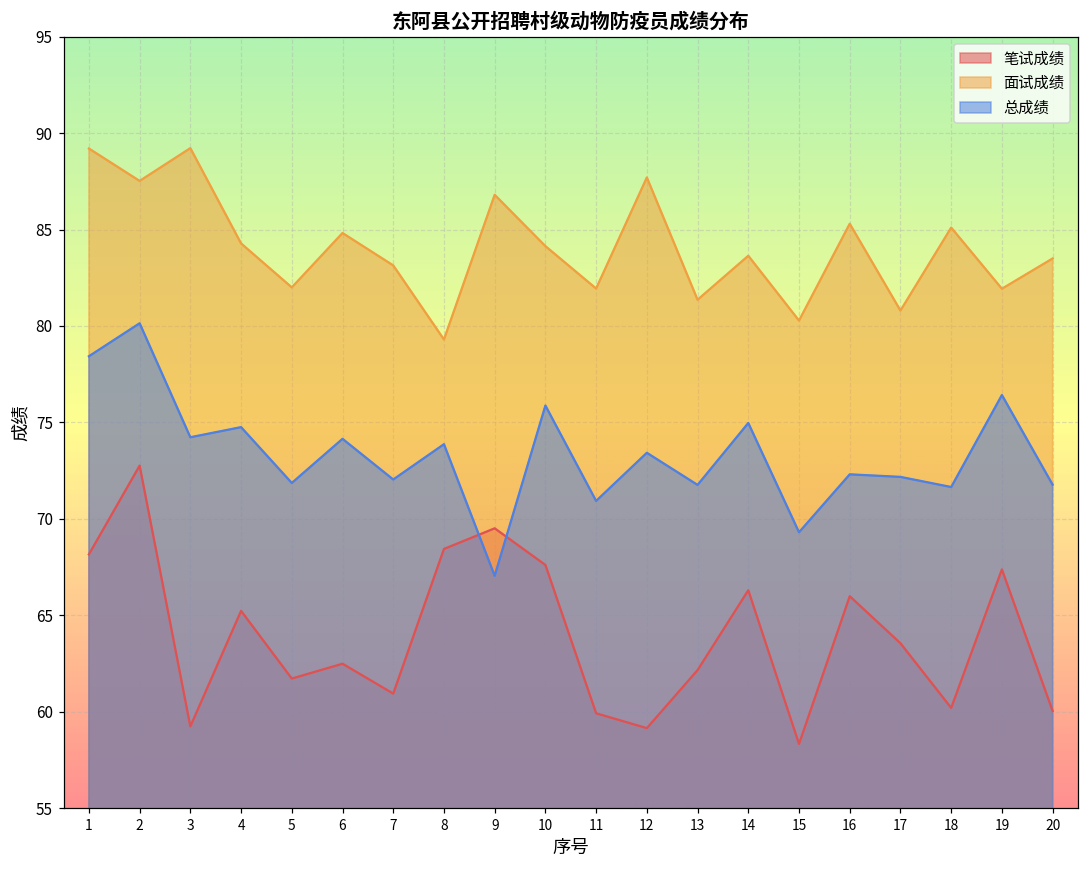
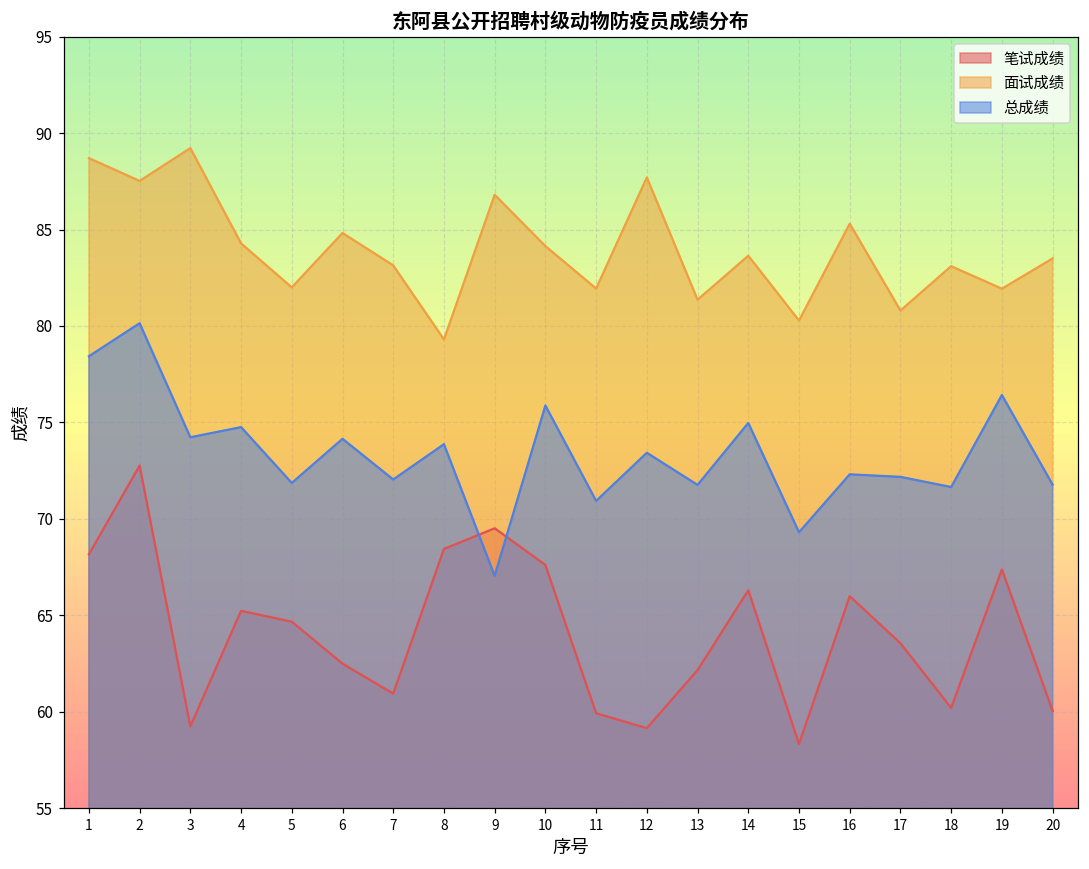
面试成绩, 1: 89.2 -> 88.7
笔试成绩, 5: 61.7 -> 64.7
面试成绩, 18: 85.1 -> 83.1
